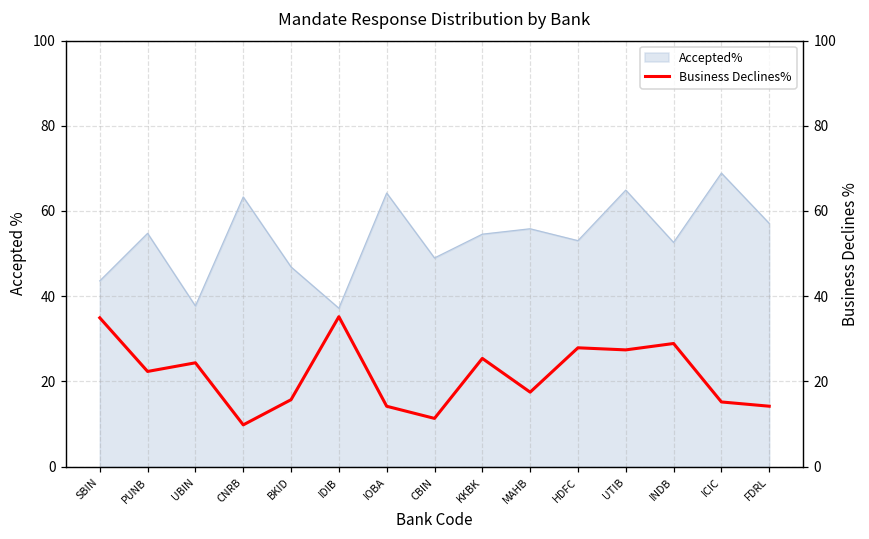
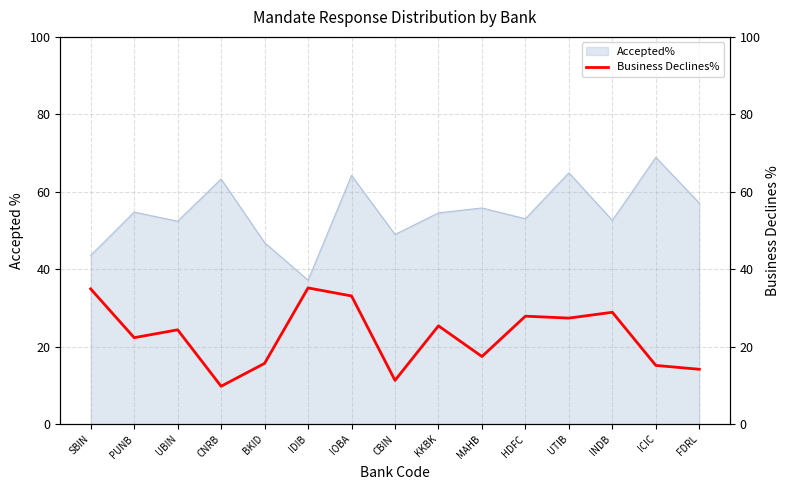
Accepted%, UBIN: 38 -> 52
Business Declines%, IOBA: 14 -> 33
